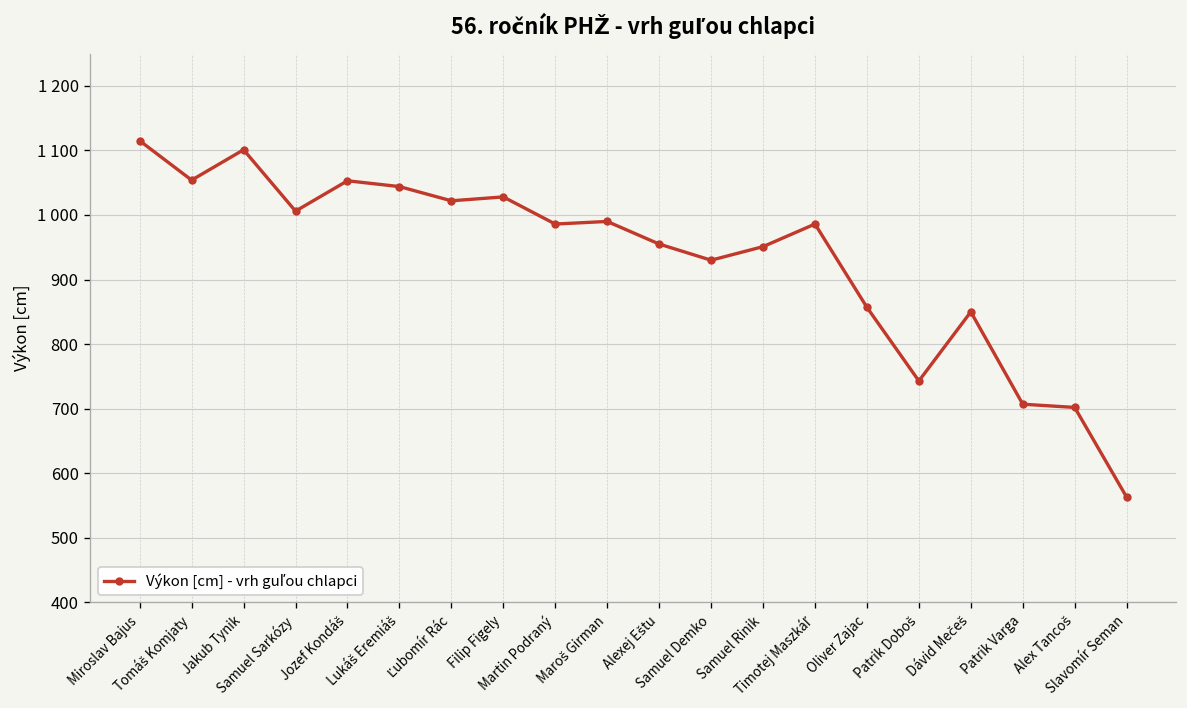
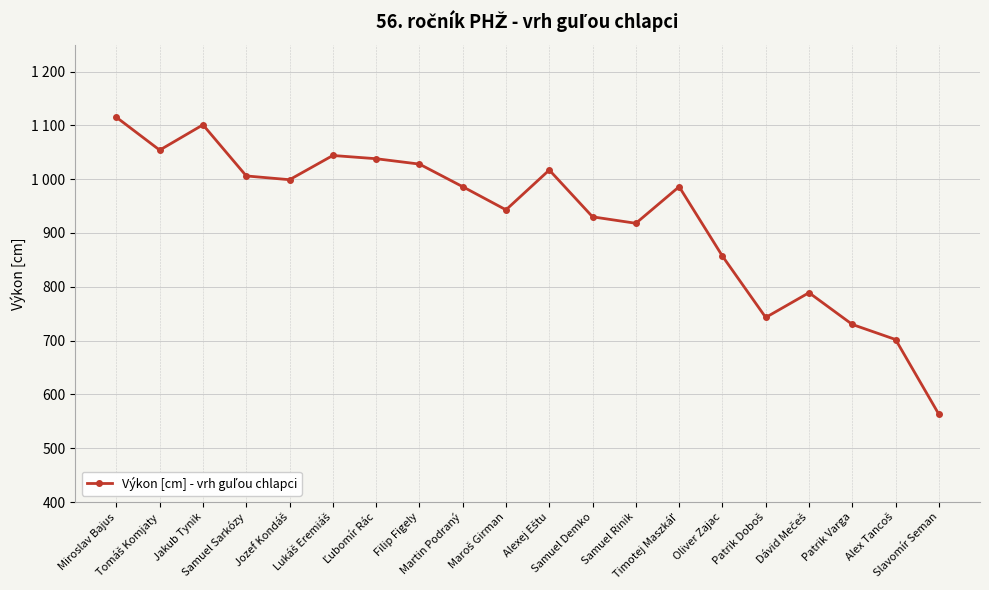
Jozef Kondáš: 1050 -> 1000
Ľubomír Rác: 1020 -> 1040
Maroš Girman: 990 -> 940
Alexej Eštu: 960 -> 1020
Samuel Rinik: 950 -> 920
Dávid Mečeš: 850 -> 790
Patrik Varga: 710 -> 730
